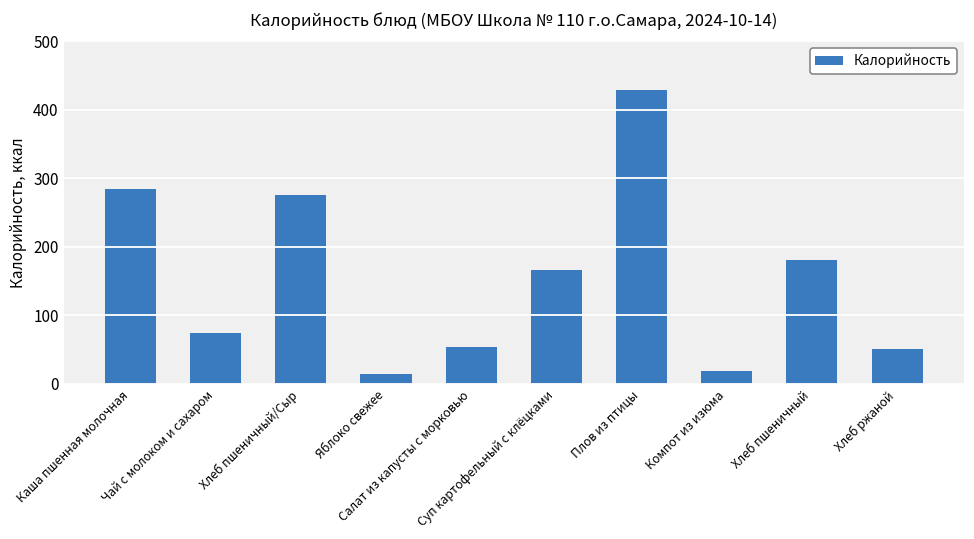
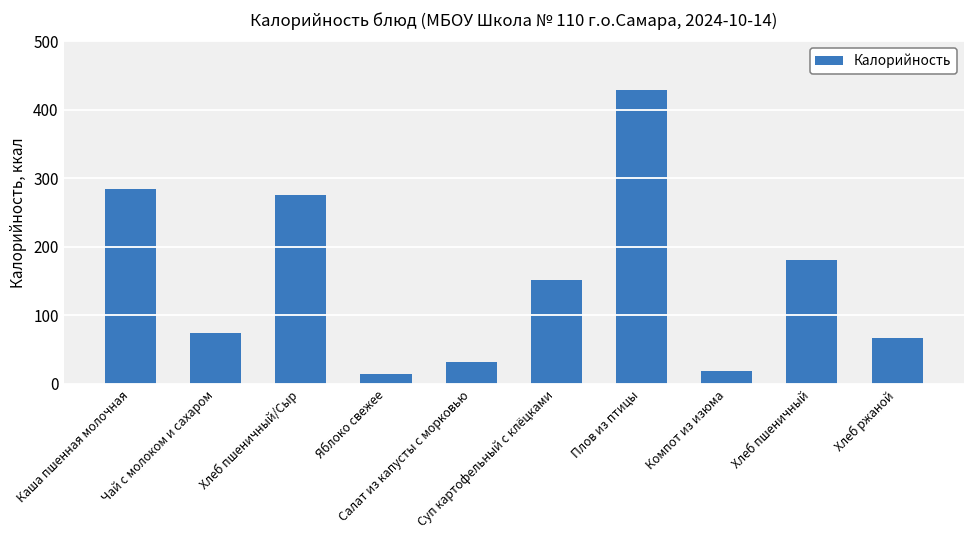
Салат из капусты с морковью: 50 -> 30
Суп картофельный с клёцками: 170 -> 150
Хлеб ржаной: 50 -> 70
